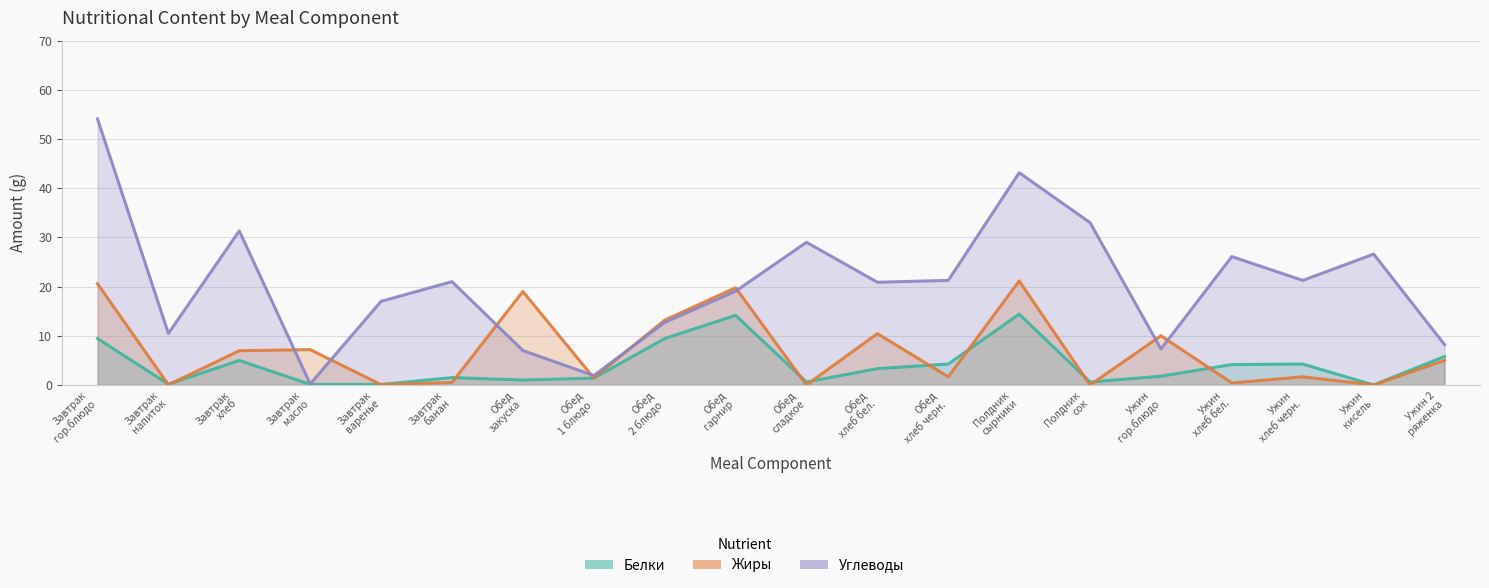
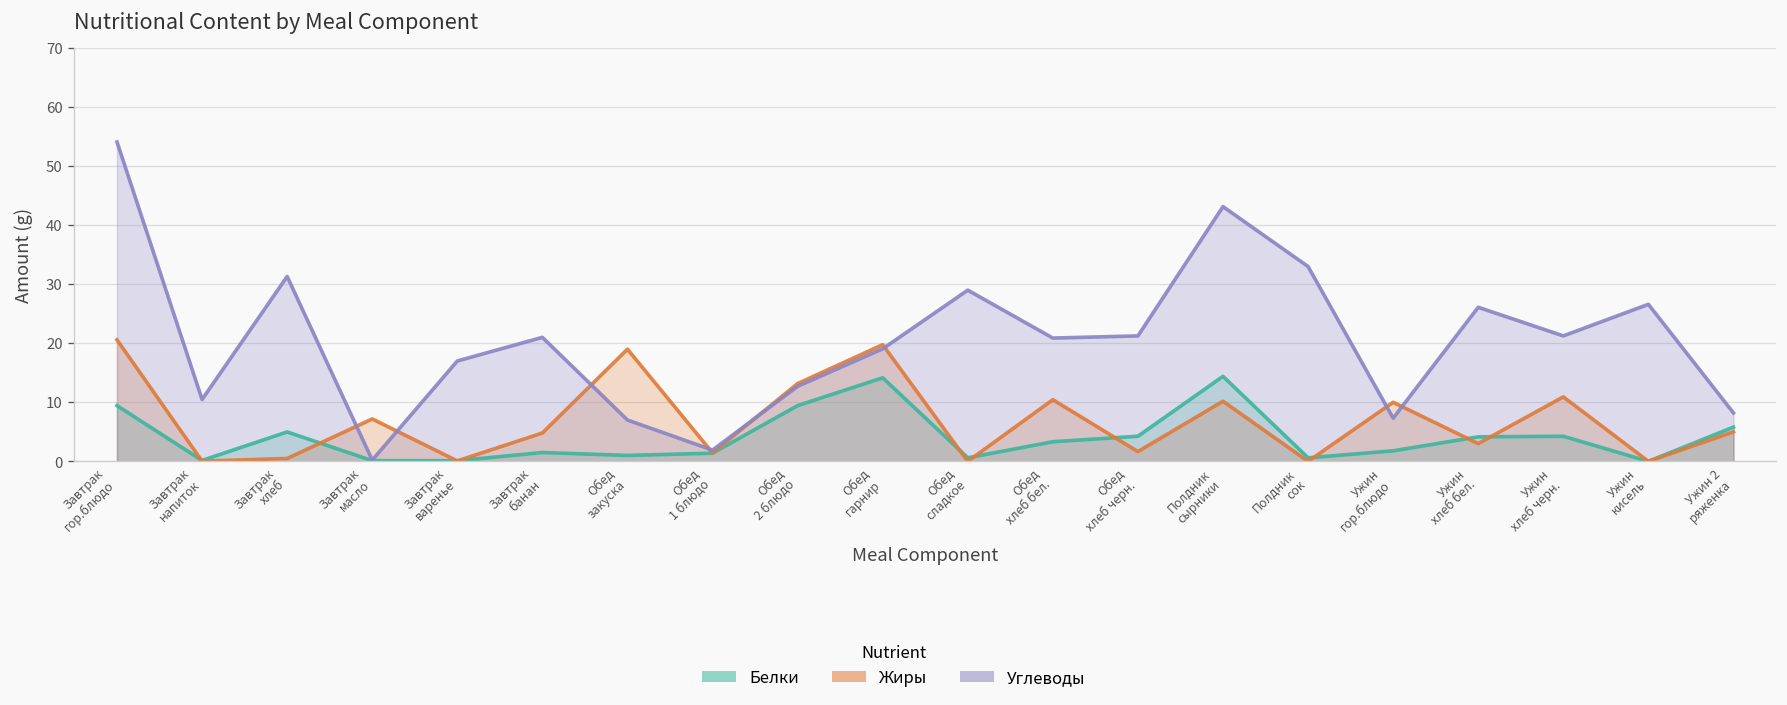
Жиры, Завтрак хлеб: 7 -> 0
Жиры, Завтрак банан: 1 -> 5
Жиры, Полдник сырники: 21 -> 10
Жиры, Ужин хлеб бел.: 0 -> 3
Жиры, Ужин хлеб черн.: 2 -> 11
